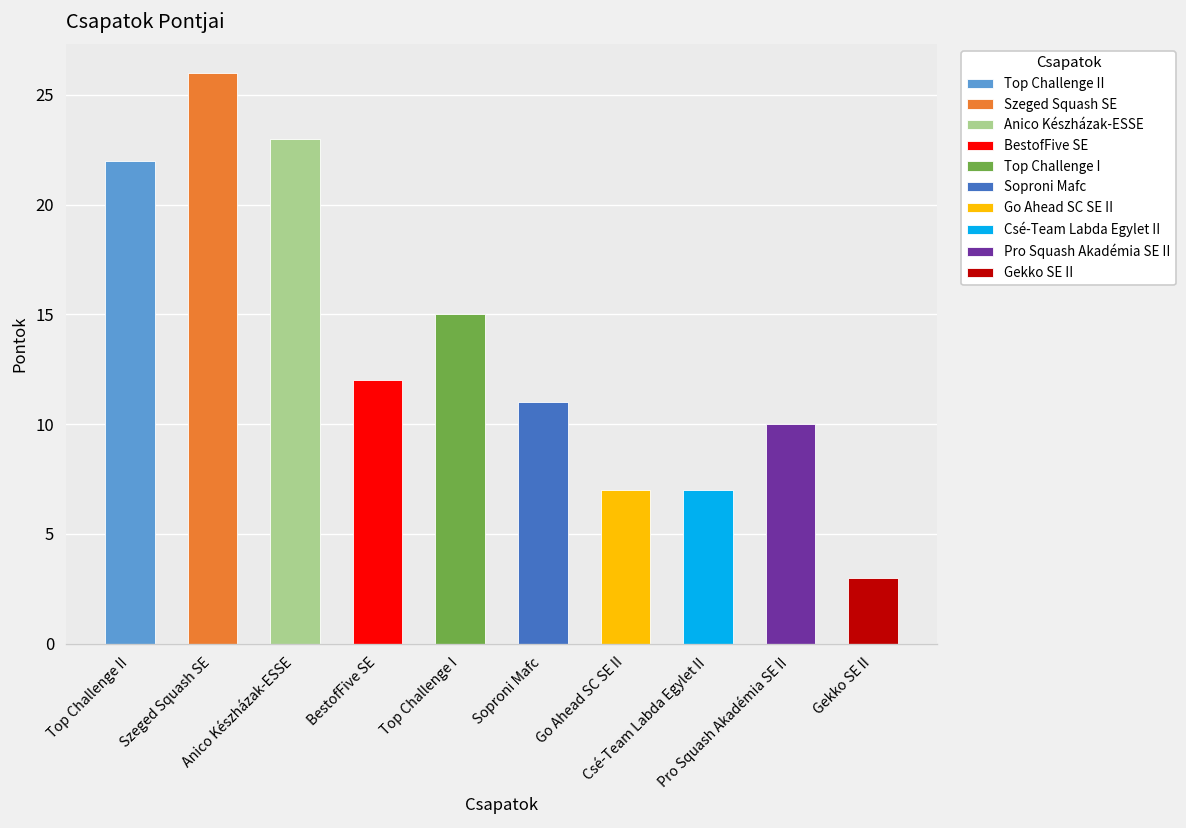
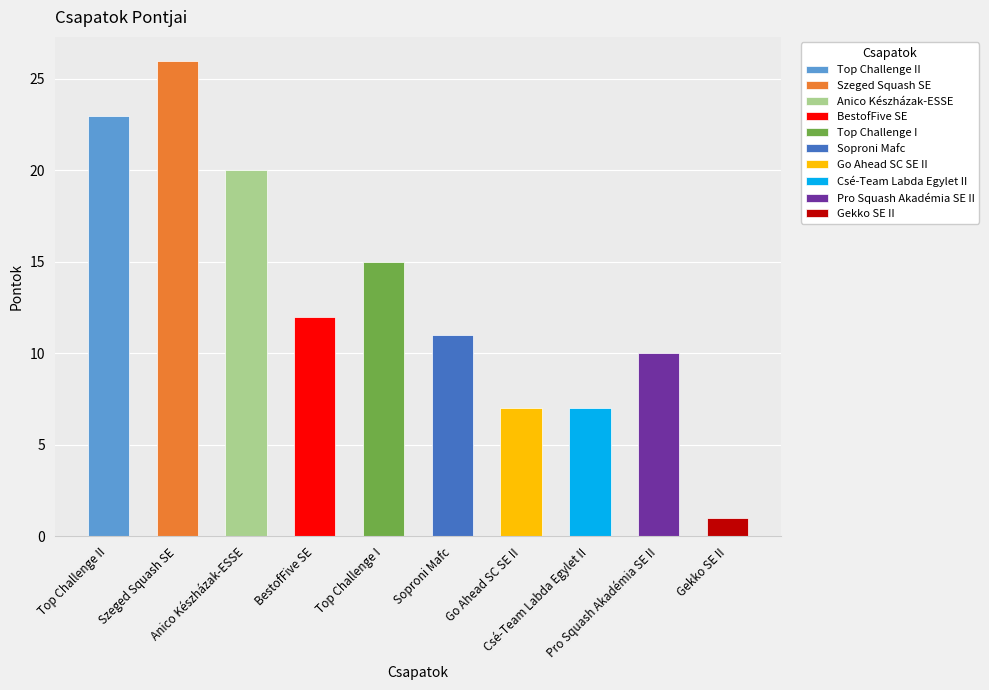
Top Challenge II: 22 -> 23
Anico Készházak-ESSE: 23 -> 20
Gekko SE II: 3 -> 1
